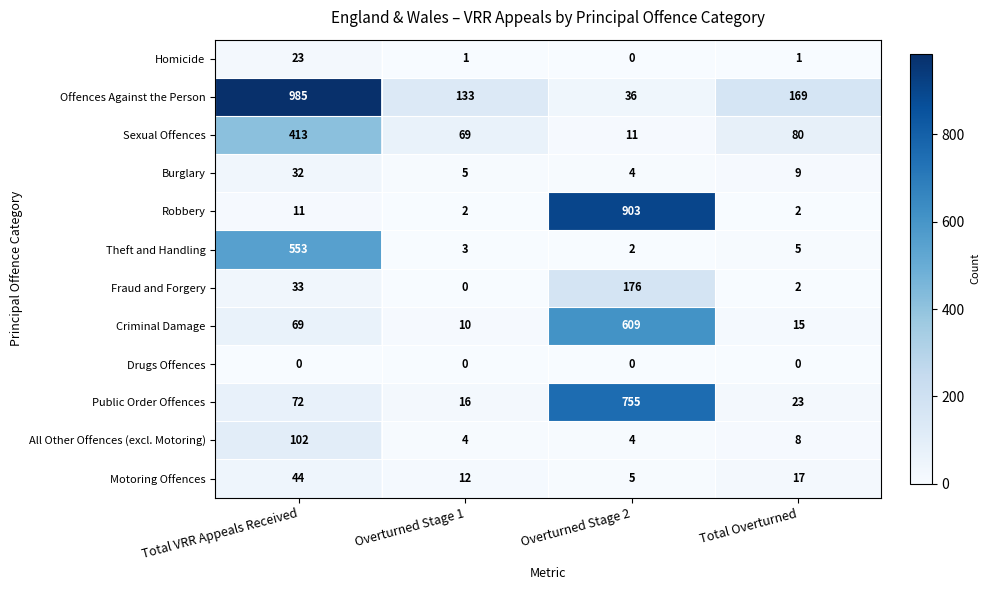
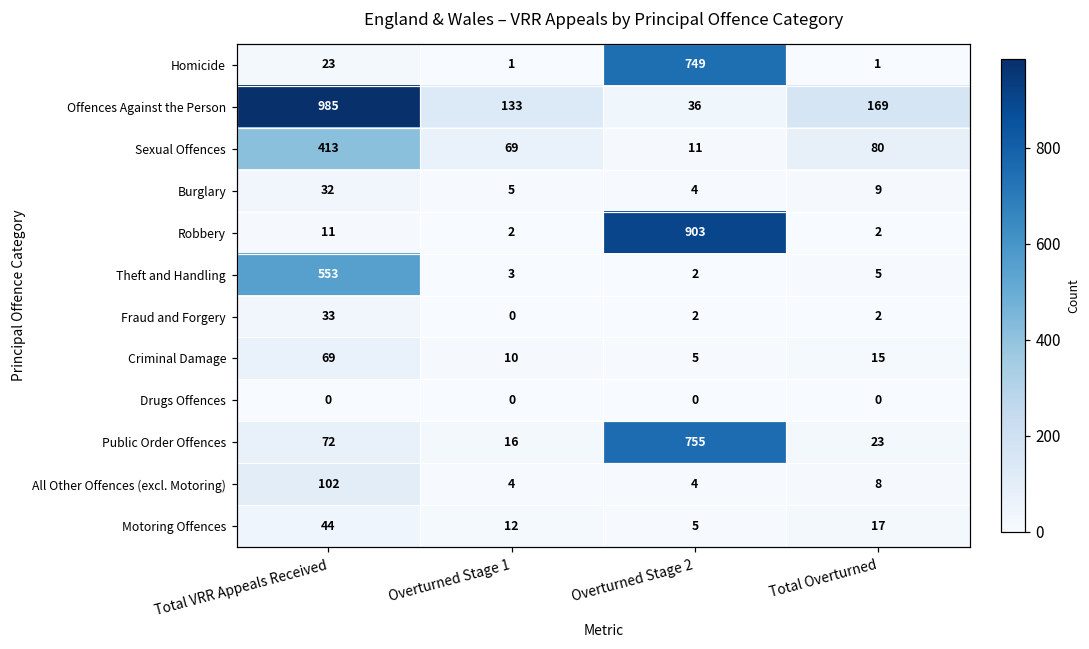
Homicide, Overturned Stage 2: 0 -> 749
Fraud and Forgery, Overturned Stage 2: 176 -> 2
Criminal Damage, Overturned Stage 2: 609 -> 5
